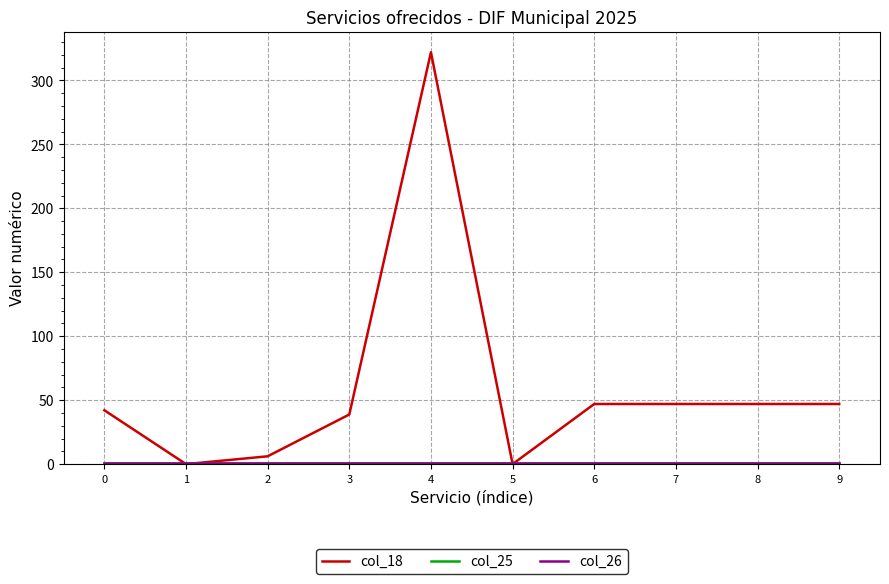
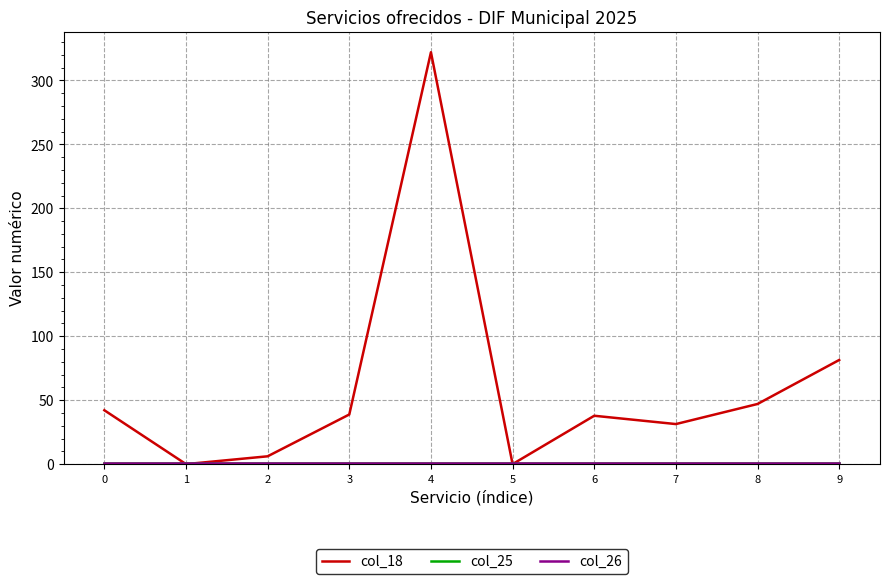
col_18, 6: 47 -> 38
col_18, 7: 47 -> 31
col_18, 9: 47 -> 81
